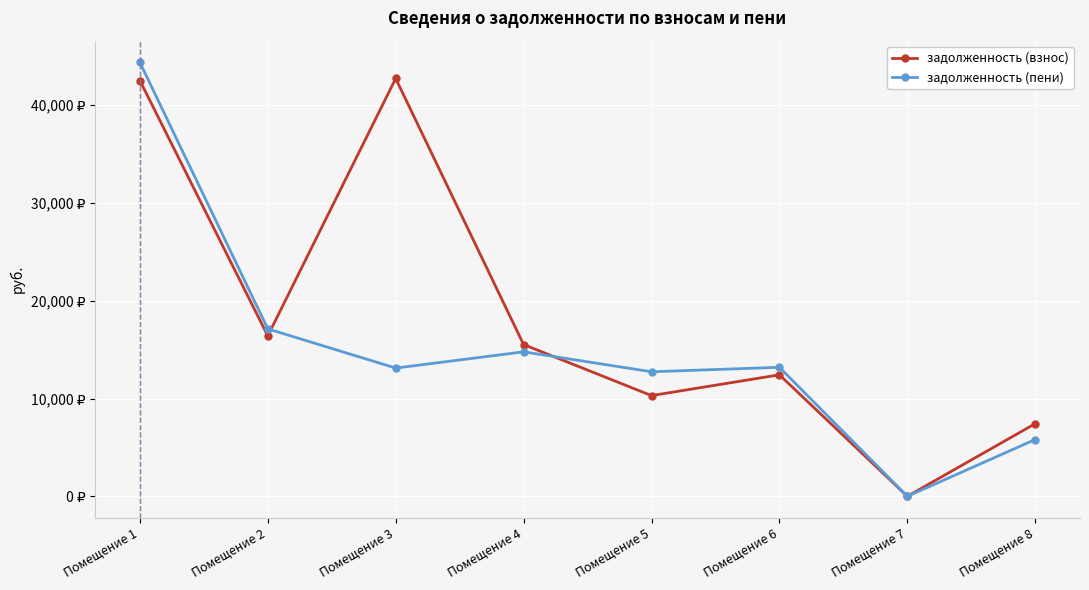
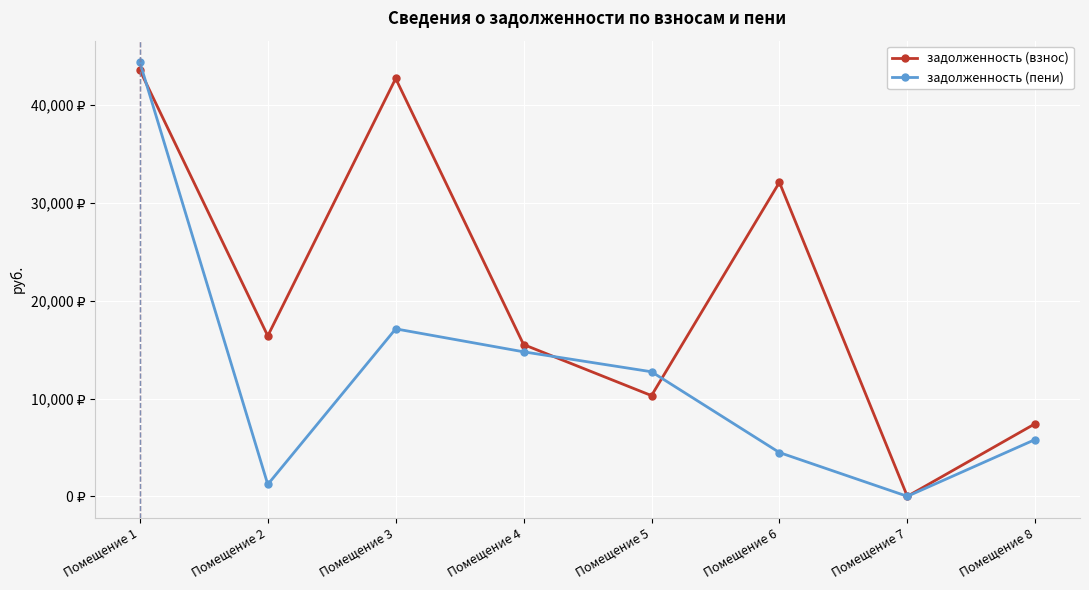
задолженность (взнос), Помещение 1: 43,000 ₽ -> 44,000 ₽
задолженность (пени), Помещение 2: 17,000 ₽ -> 1,000 ₽
задолженность (пени), Помещение 3: 13,000 ₽ -> 17,000 ₽
задолженность (взнос), Помещение 6: 12,000 ₽ -> 32,000 ₽
задолженность (пени), Помещение 6: 13,000 ₽ -> 4,000 ₽
